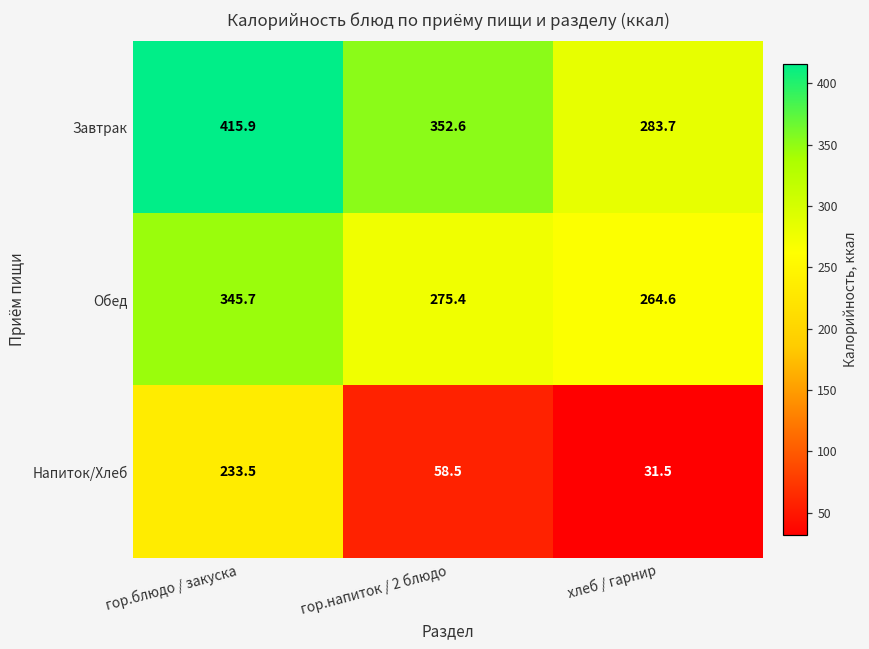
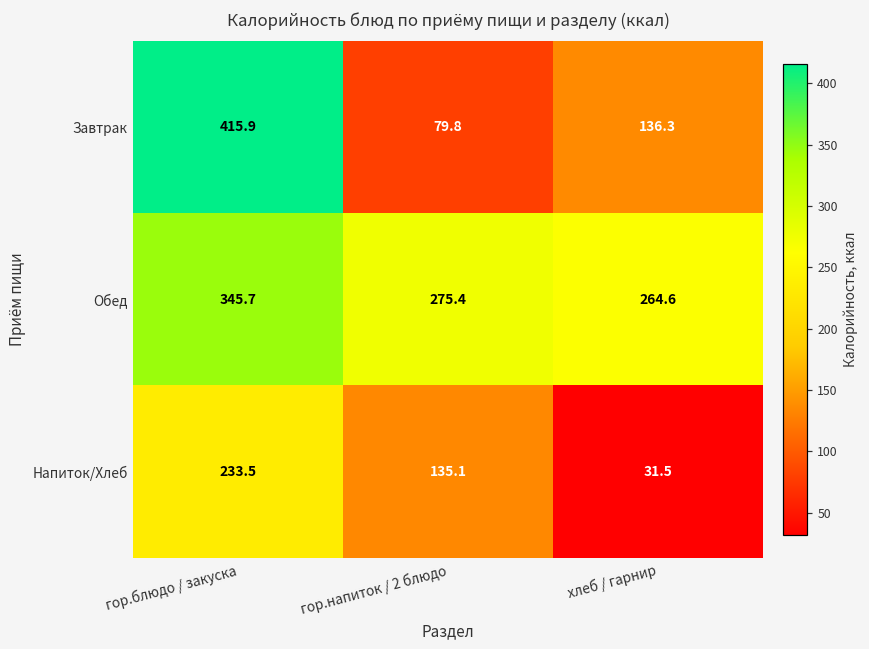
Завтрак, гор.напиток / 2 блюдо: 352.6 -> 79.8
Завтрак, хлеб / гарнир: 283.7 -> 136.3
Напиток/Хлеб, гор.напиток / 2 блюдо: 58.5 -> 135.1
